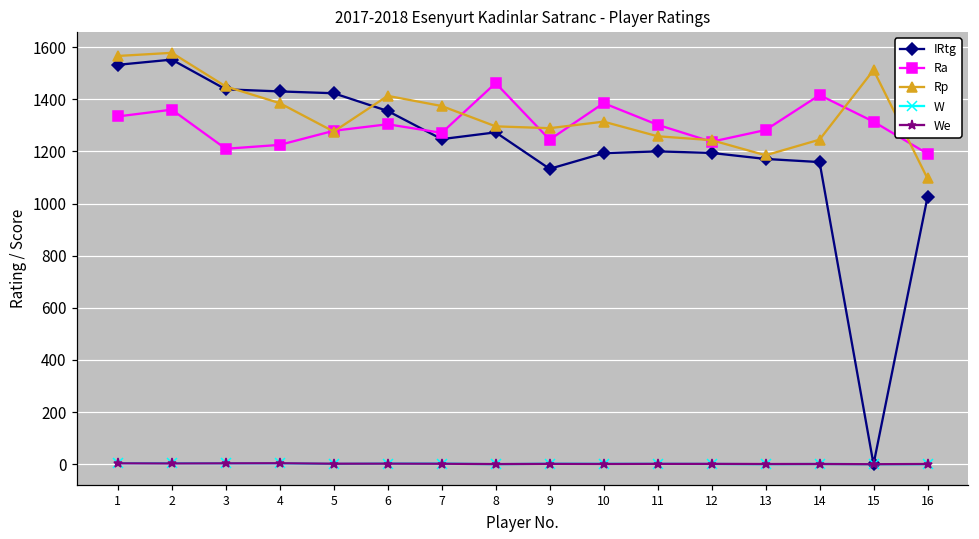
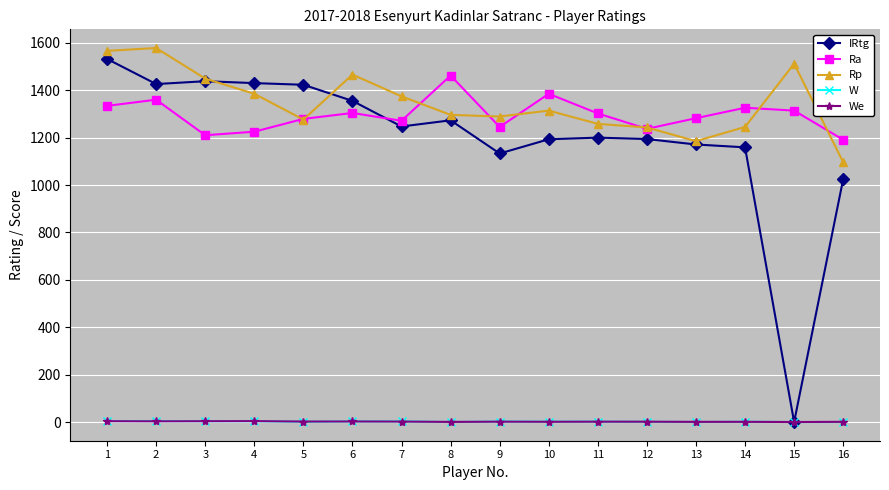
IRtg, 2: 1550 -> 1430
Rp, 6: 1410 -> 1470
Ra, 14: 1420 -> 1330
